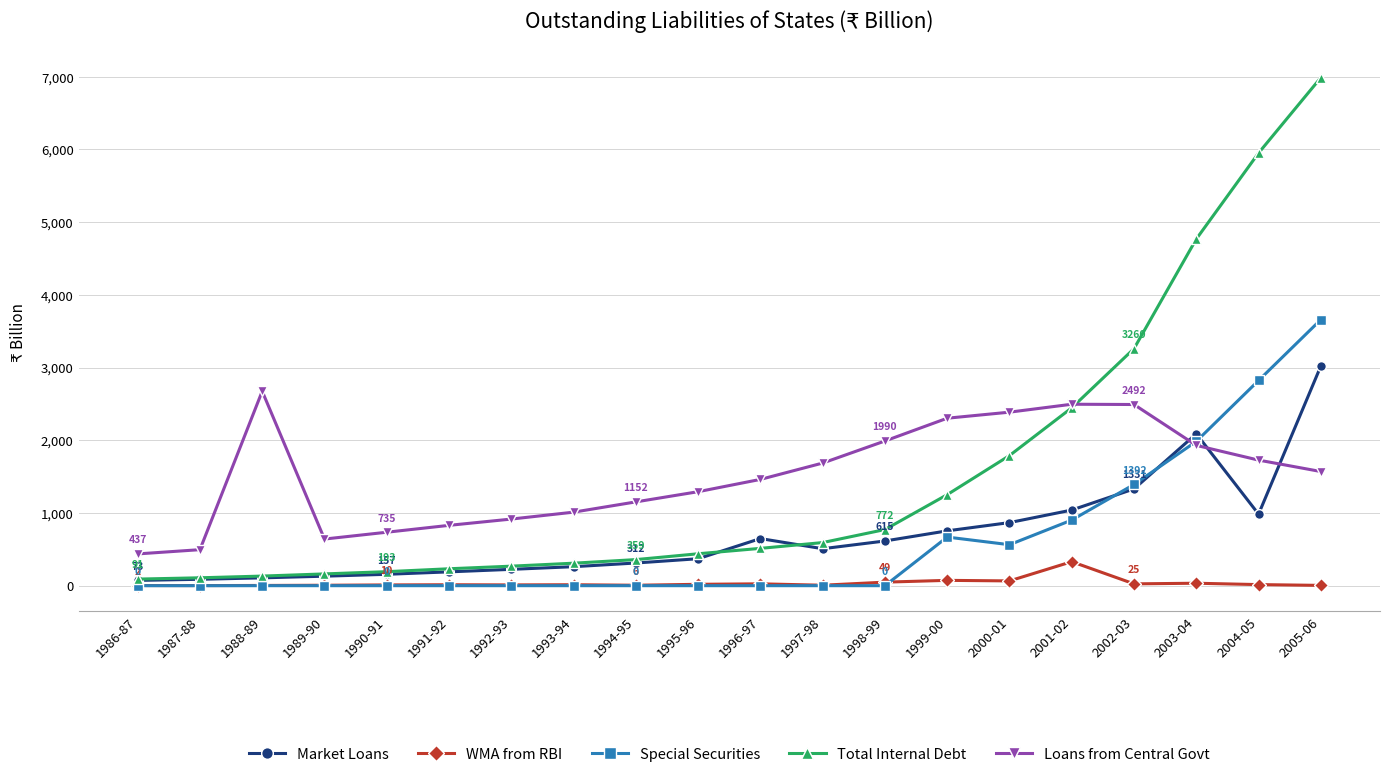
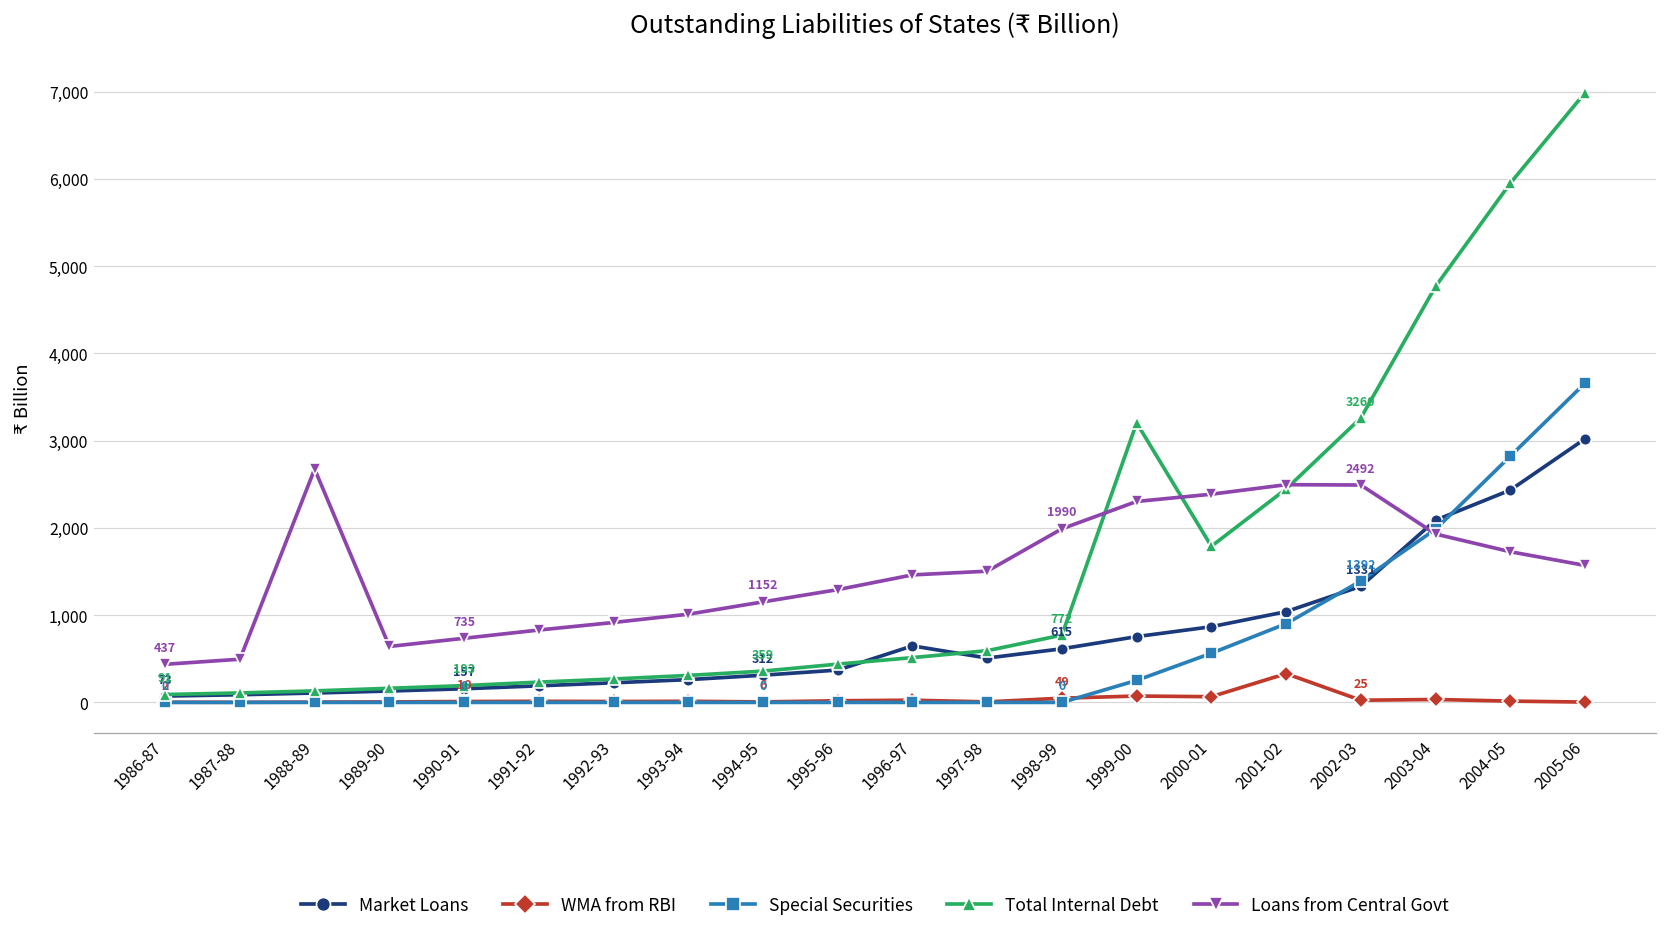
Loans from Central Govt, 1997-98: 1,700 -> 1,500
Special Securities, 1999-00: 700 -> 300
Total Internal Debt, 1999-00: 1,300 -> 3,200
Market Loans, 2004-05: 1,000 -> 2,400
